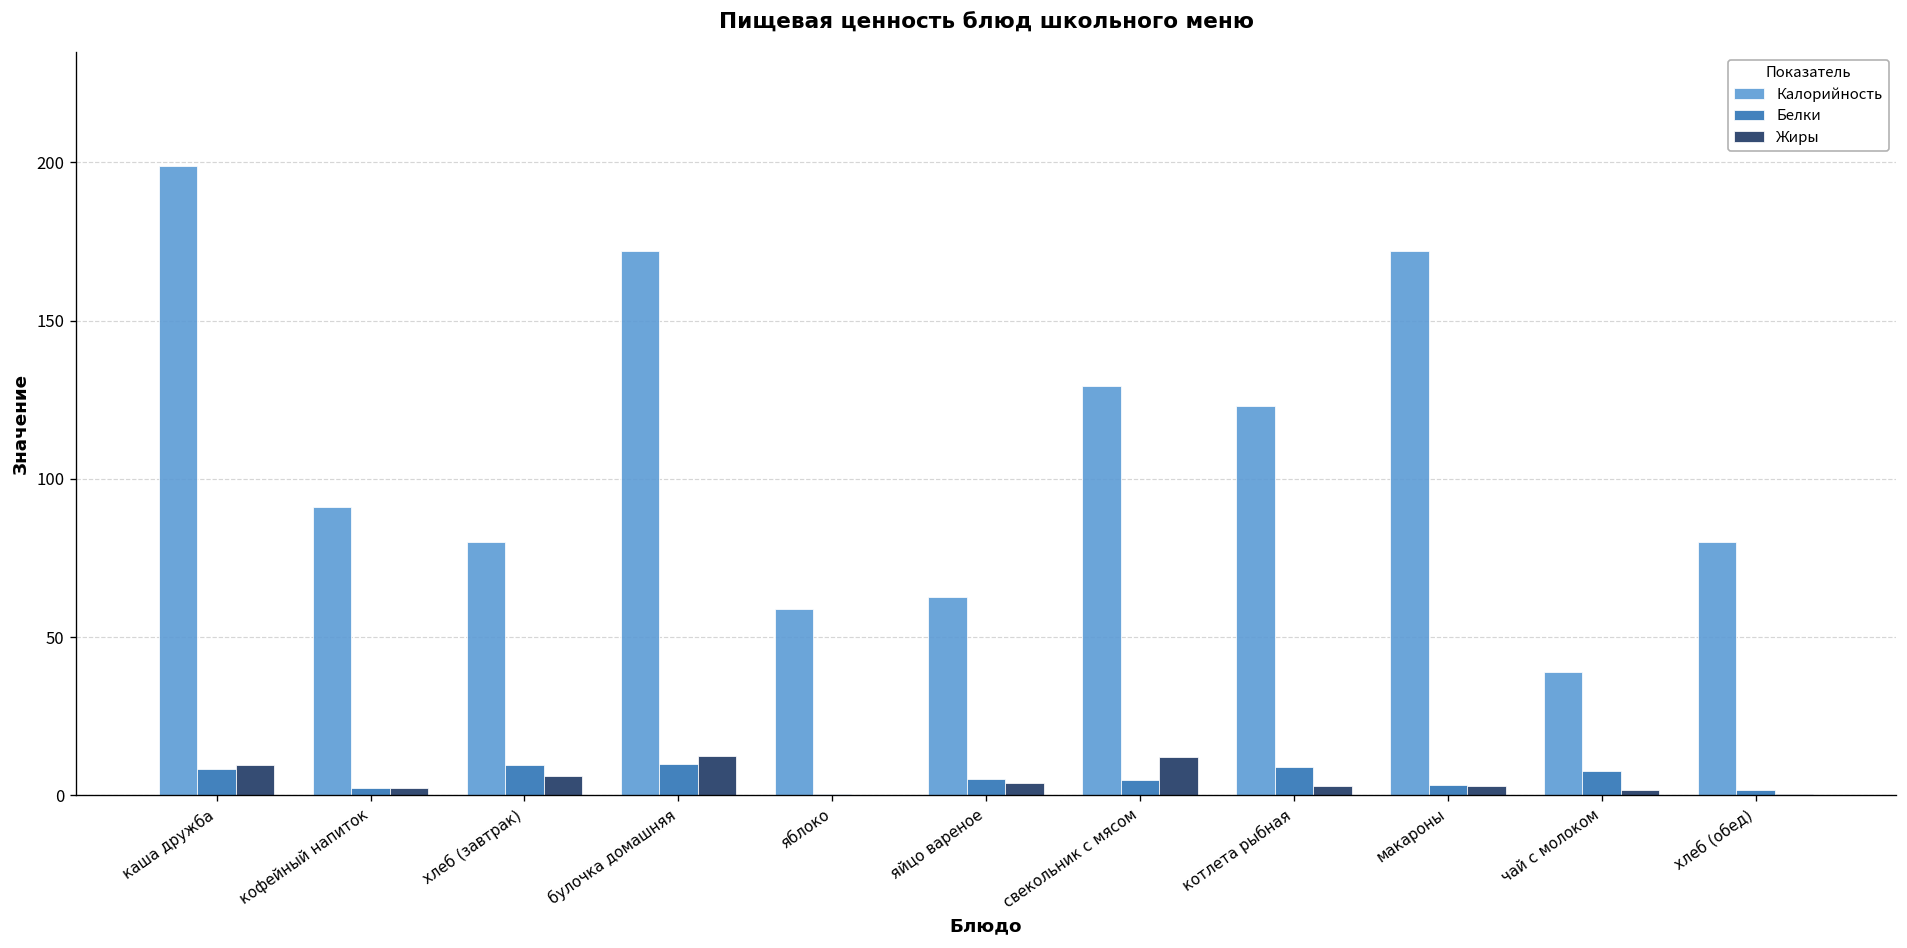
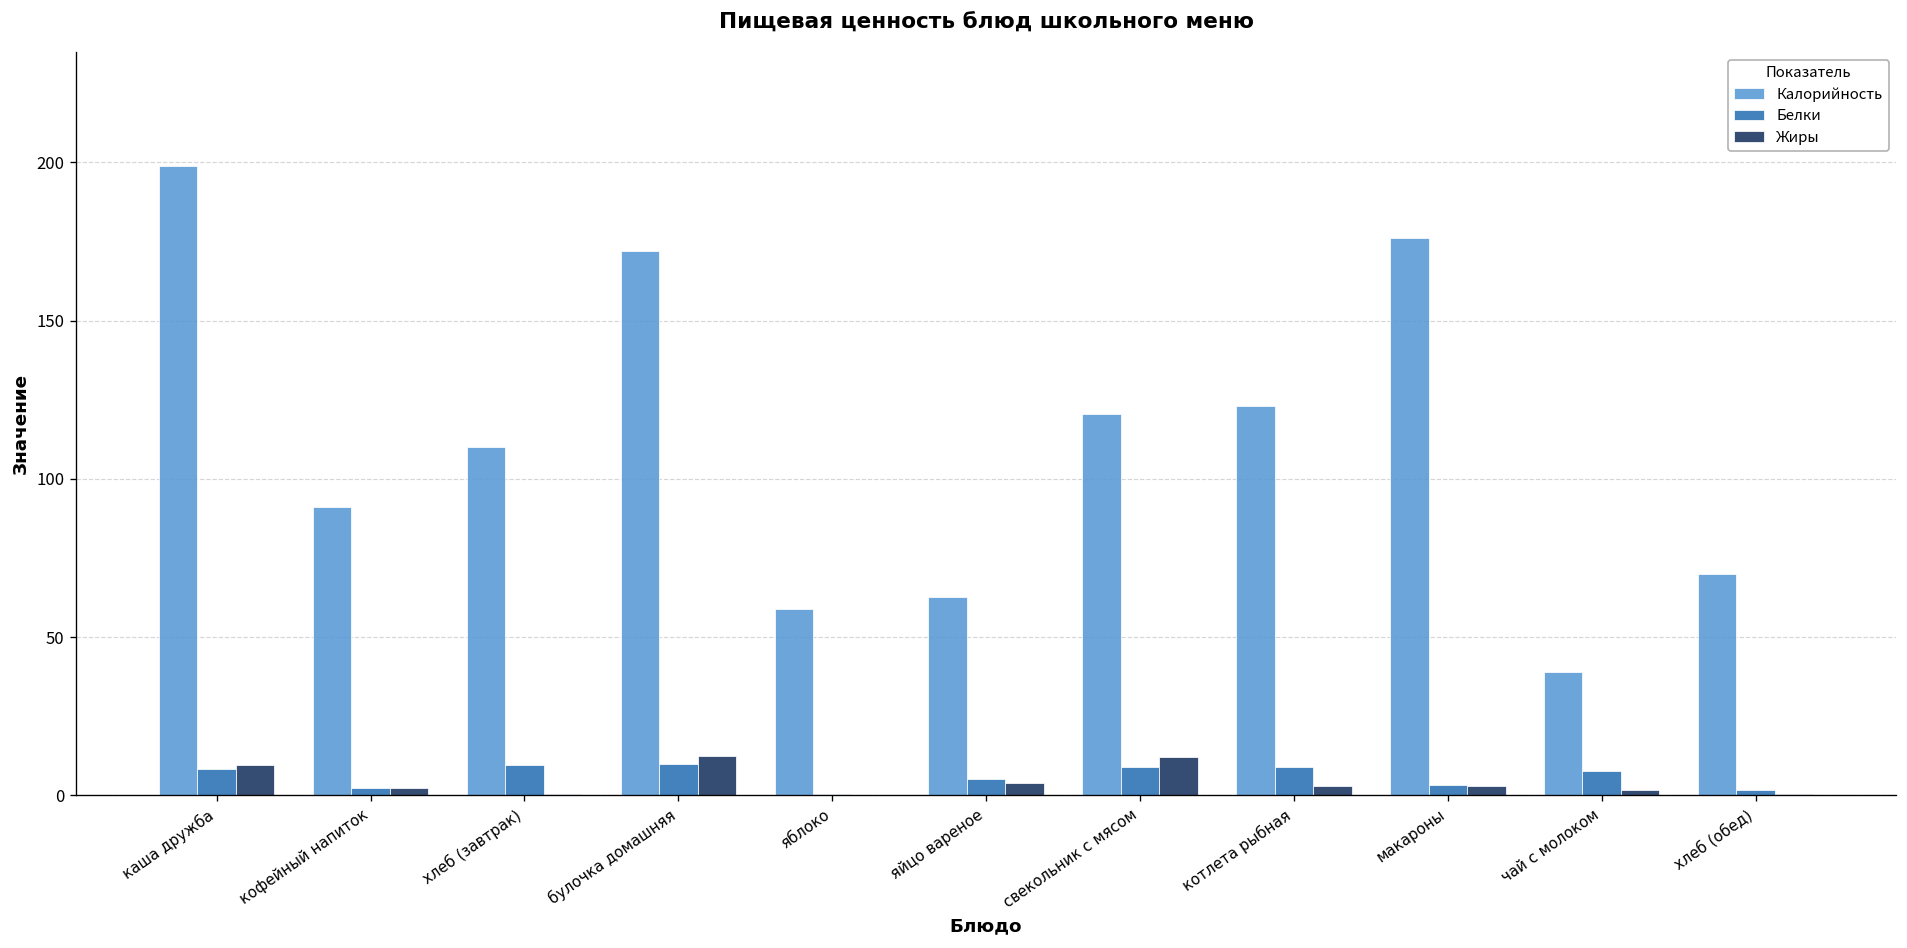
Калорийность, хлеб (завтрак): 80 -> 110
Жиры, хлеб (завтрак): 6 -> 0
Калорийность, свекольник с мясом: 129 -> 121
Белки, свекольник с мясом: 5 -> 9
Калорийность, макароны: 172 -> 176
Калорийность, хлеб (обед): 80 -> 70
